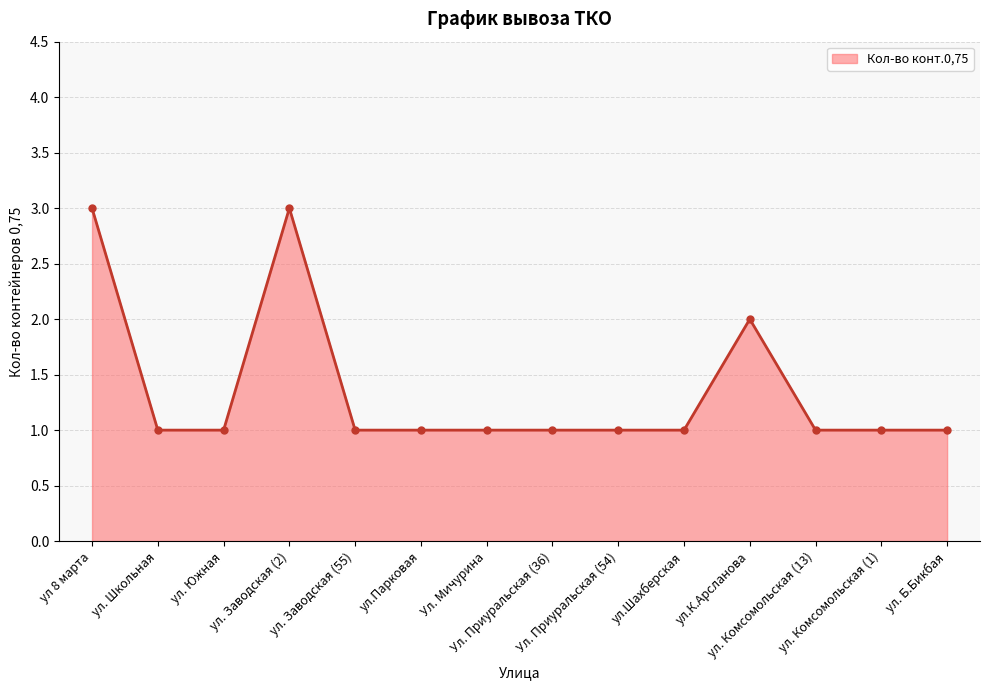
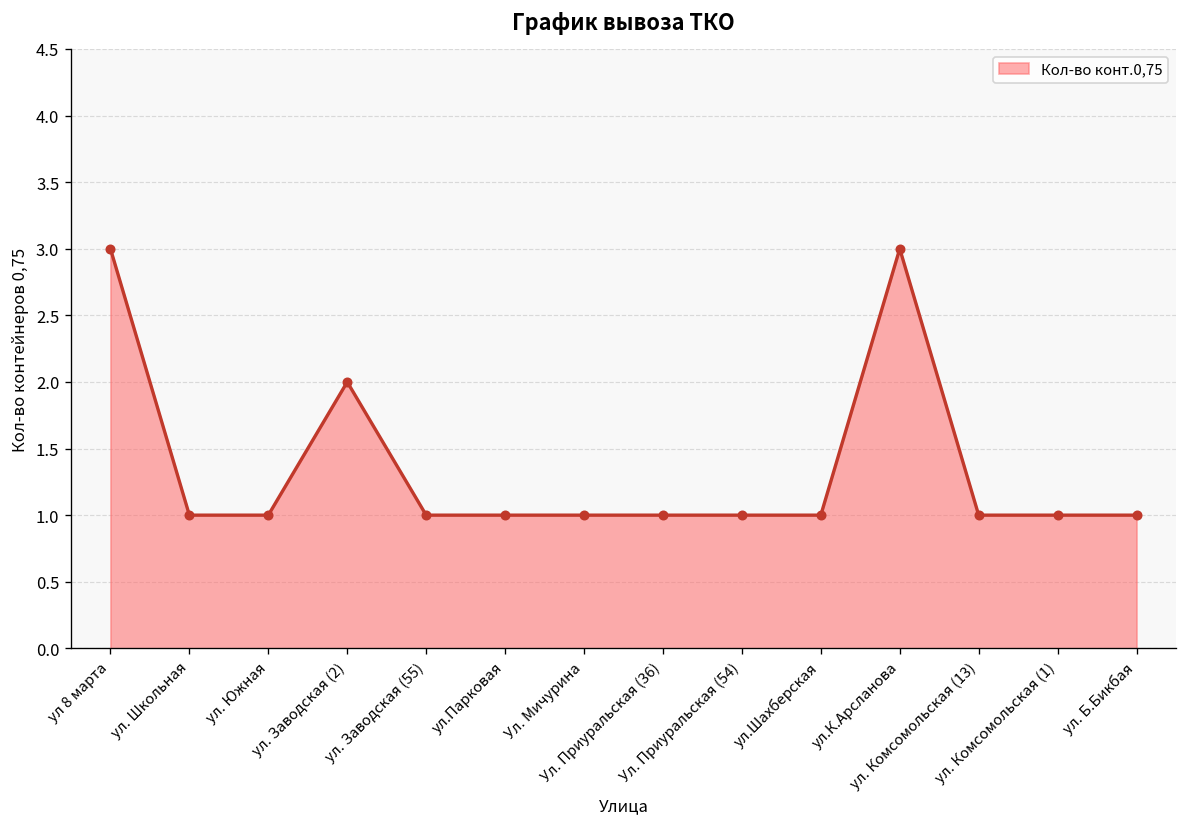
ул. Заводская (2): 3 -> 2
ул.К.Арсланова: 2 -> 3
